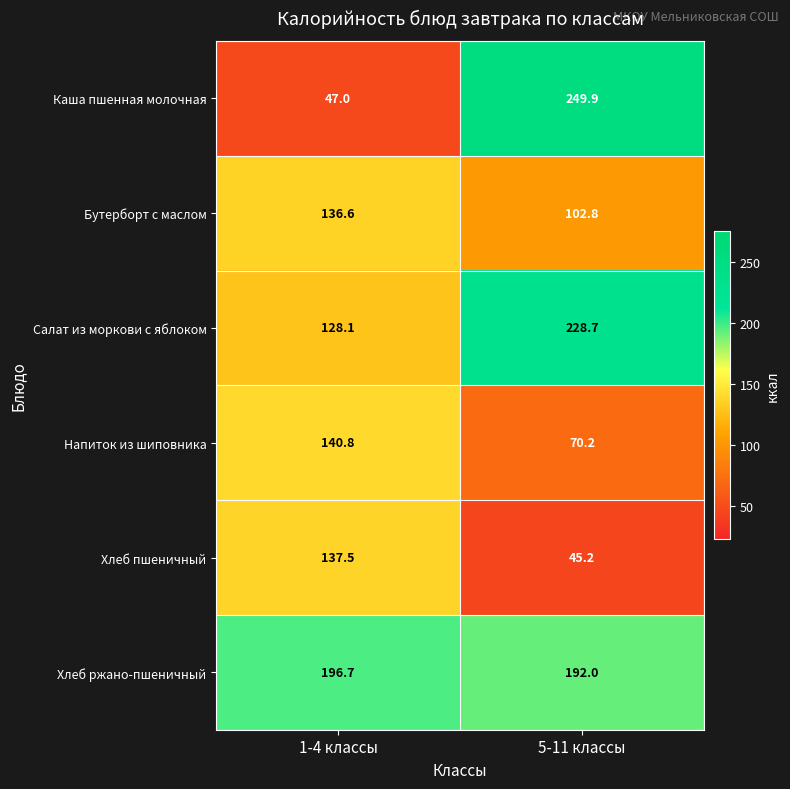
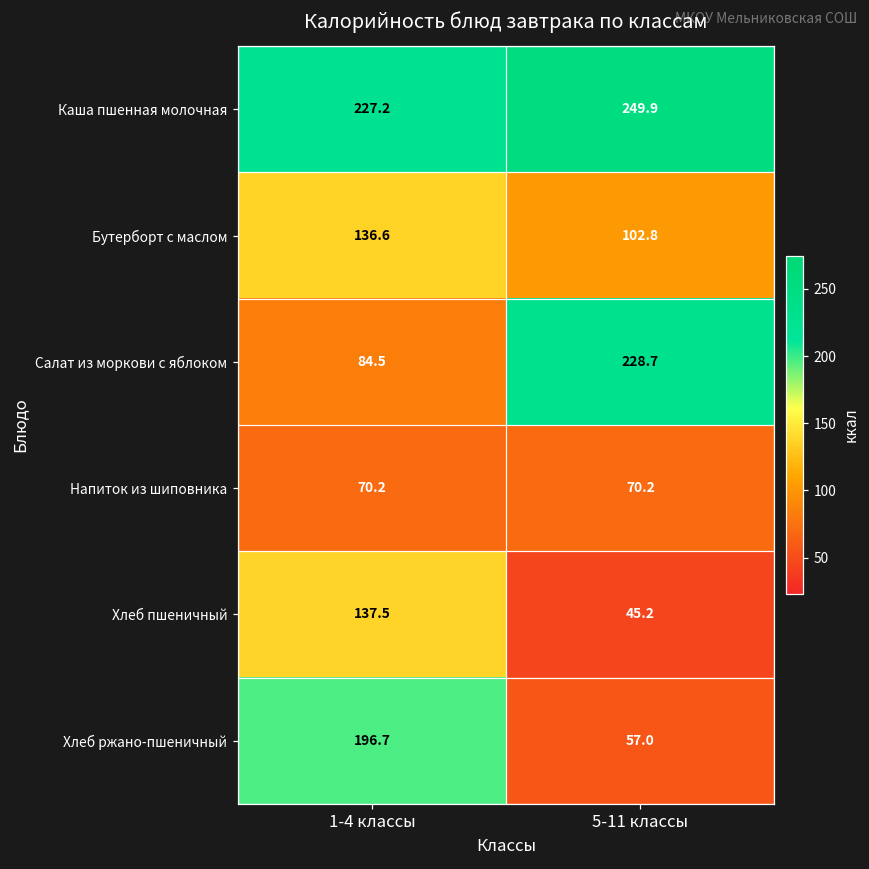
Каша пшенная молочная, 1-4 классы: 47.0 -> 227.2
Салат из моркови с яблоком, 1-4 классы: 128.1 -> 84.5
Напиток из шиповника, 1-4 классы: 140.8 -> 70.2
Хлеб ржано-пшеничный, 5-11 классы: 192.0 -> 57.0
